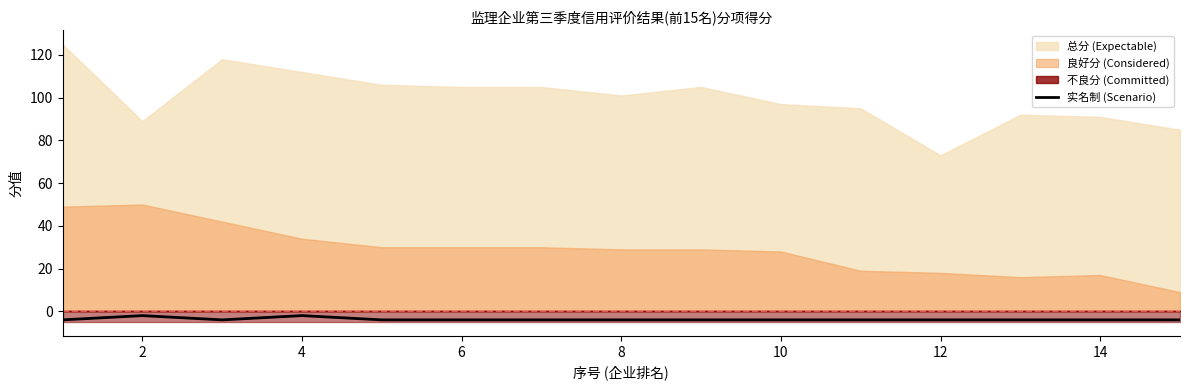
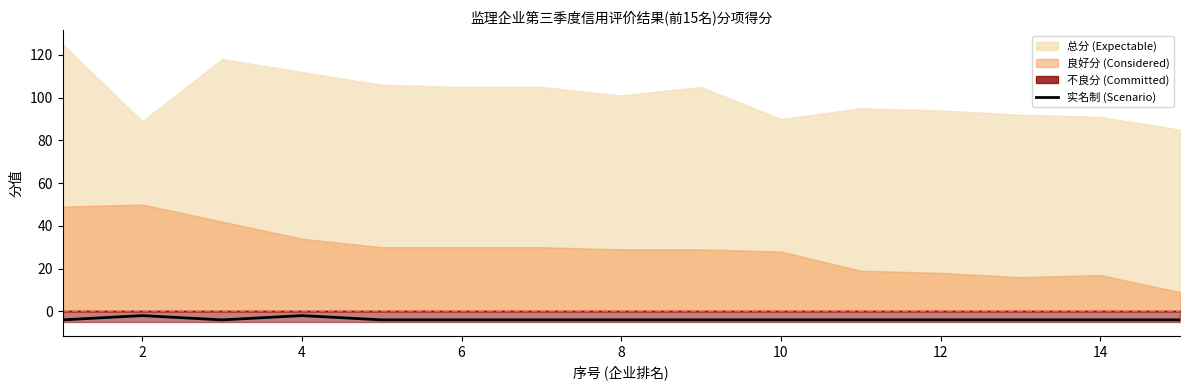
总分 (Expectable), 10: 97 -> 90
总分 (Expectable), 12: 73 -> 94
